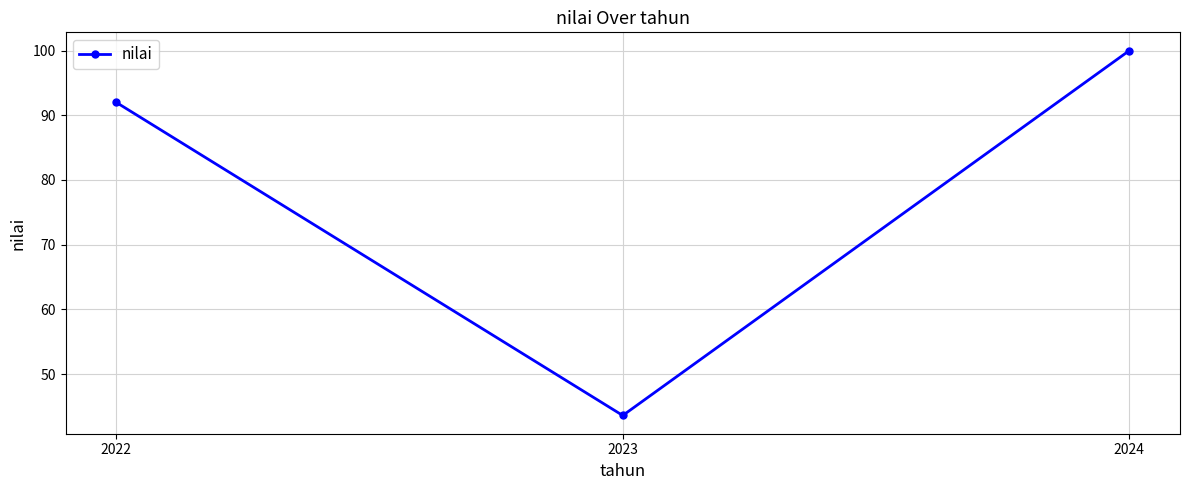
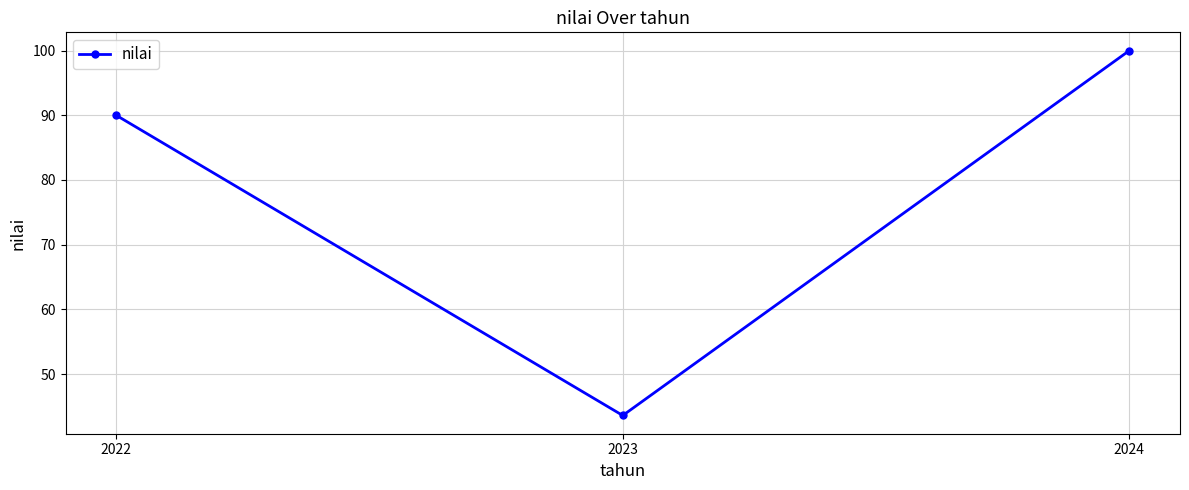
2022: 92 -> 90
